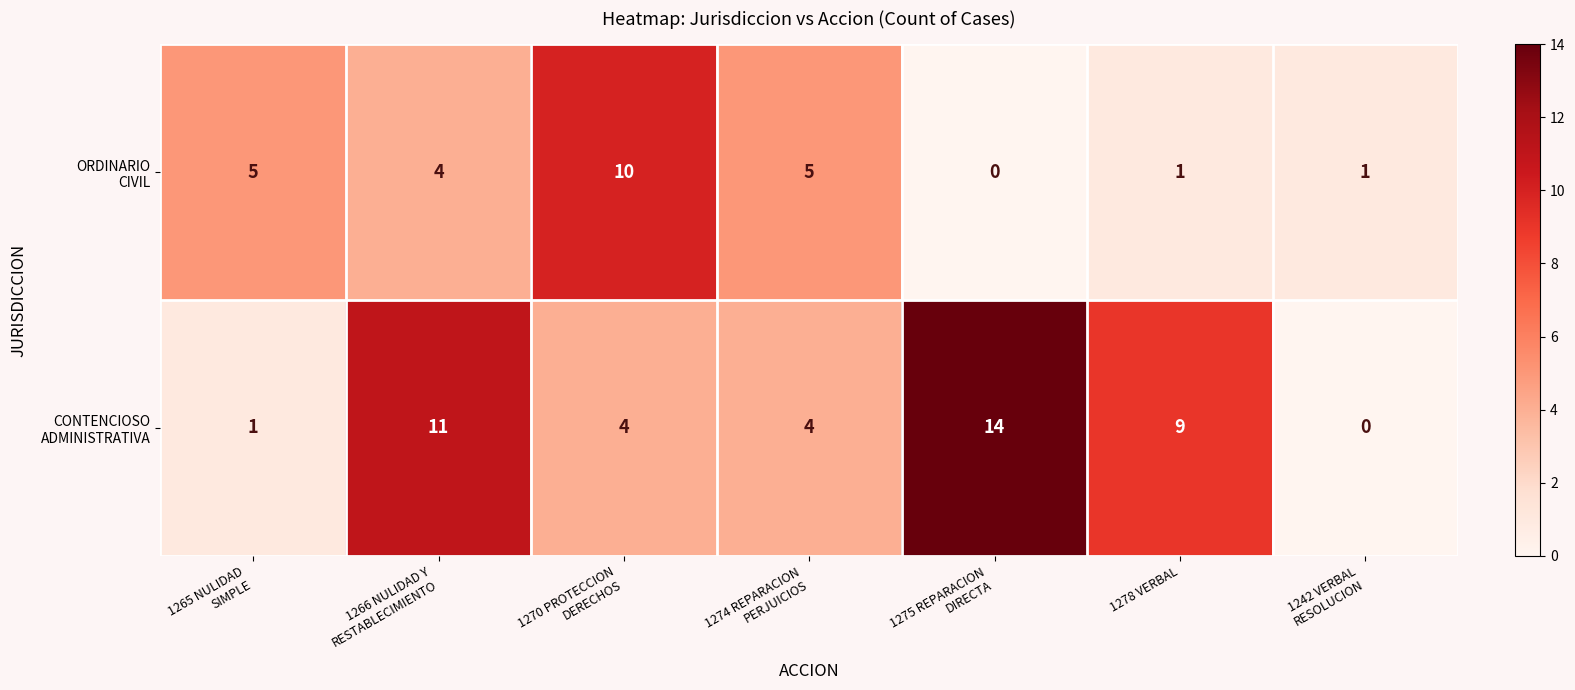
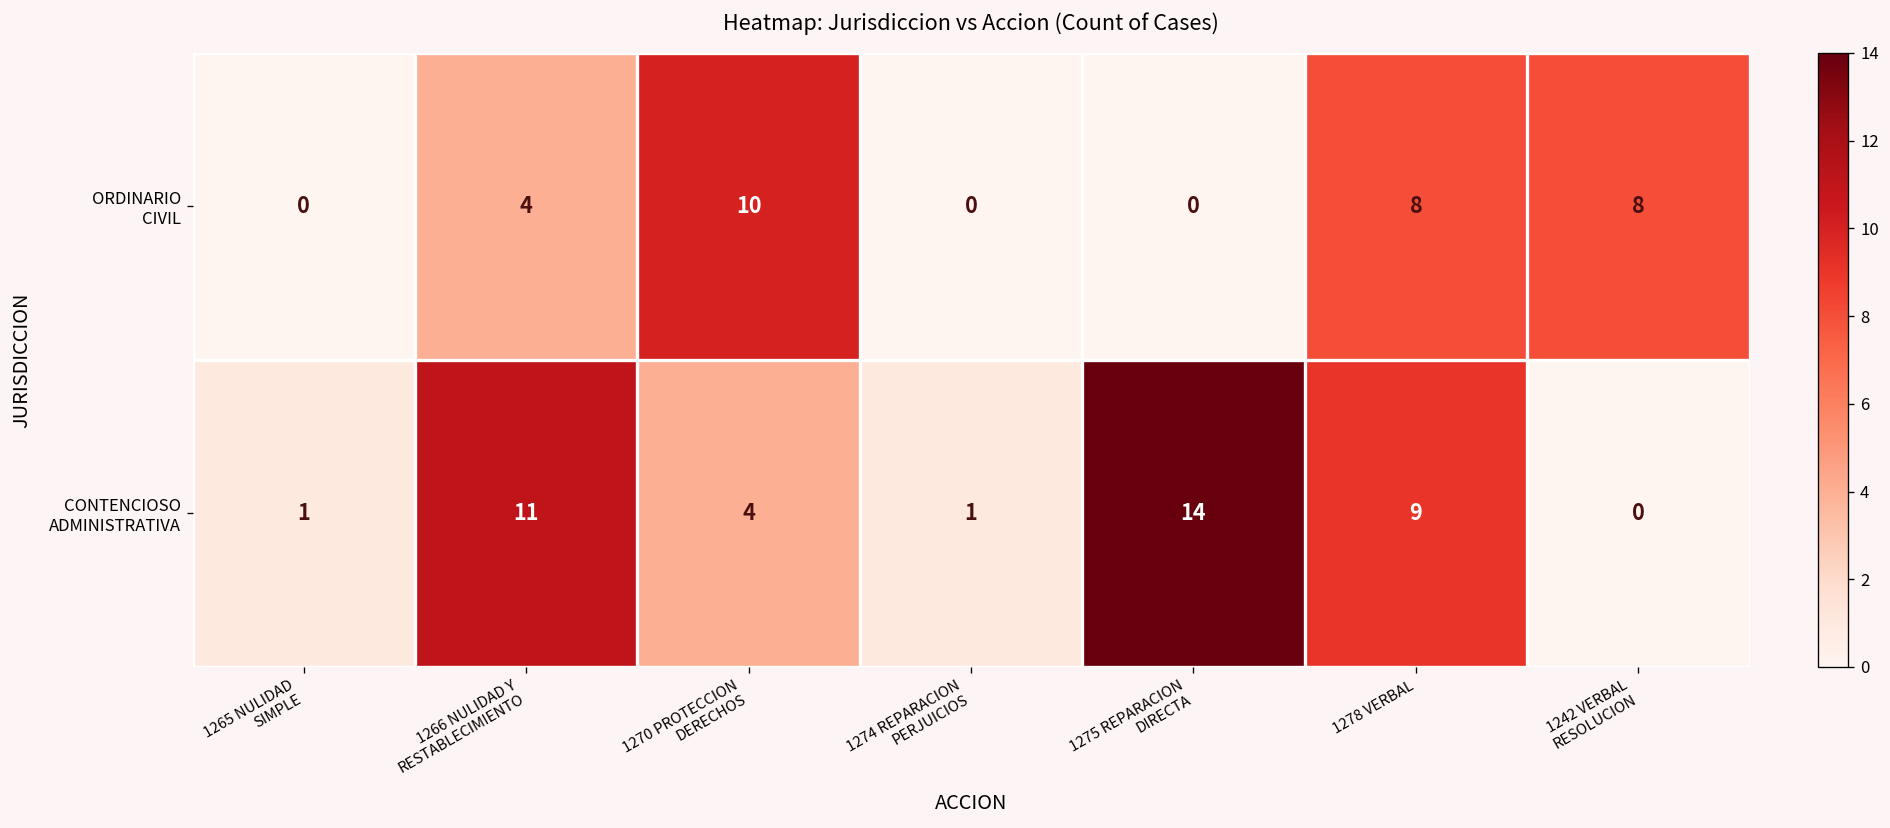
ORDINARIO CIVIL, 1265 NULIDAD SIMPLE: 5 -> 0
ORDINARIO CIVIL, 1274 REPARACION PERJUICIOS: 5 -> 0
ORDINARIO CIVIL, 1278 VERBAL: 1 -> 8
ORDINARIO CIVIL, 1242 VERBAL RESOLUCION: 1 -> 8
CONTENCIOSO ADMINISTRATIVA, 1274 REPARACION PERJUICIOS: 4 -> 1
